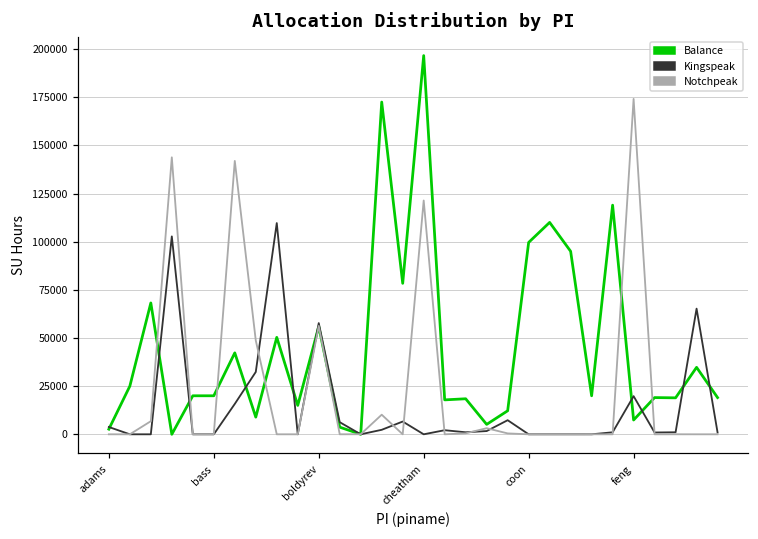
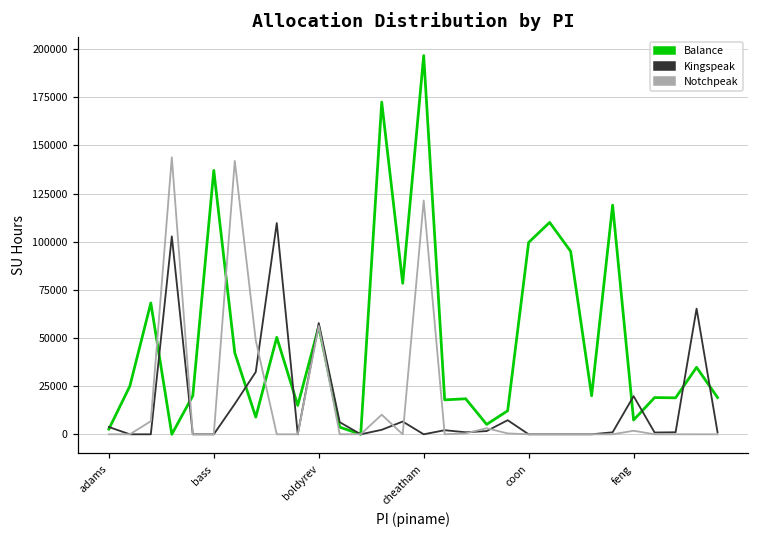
Balance, bass: 20000 -> 137000
Notchpeak, feng: 174000 -> 2000
